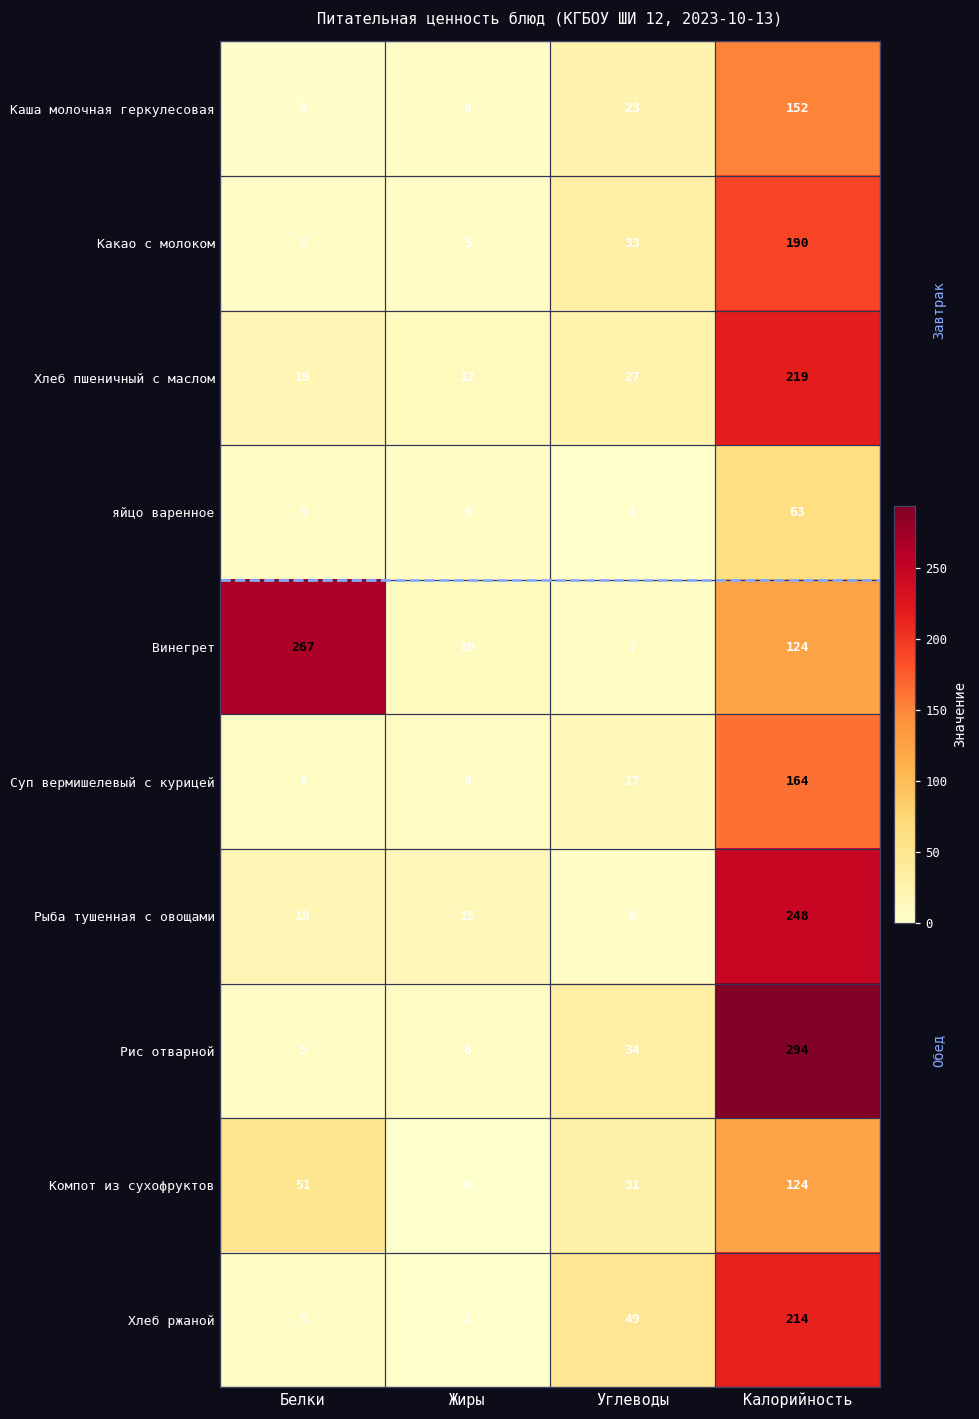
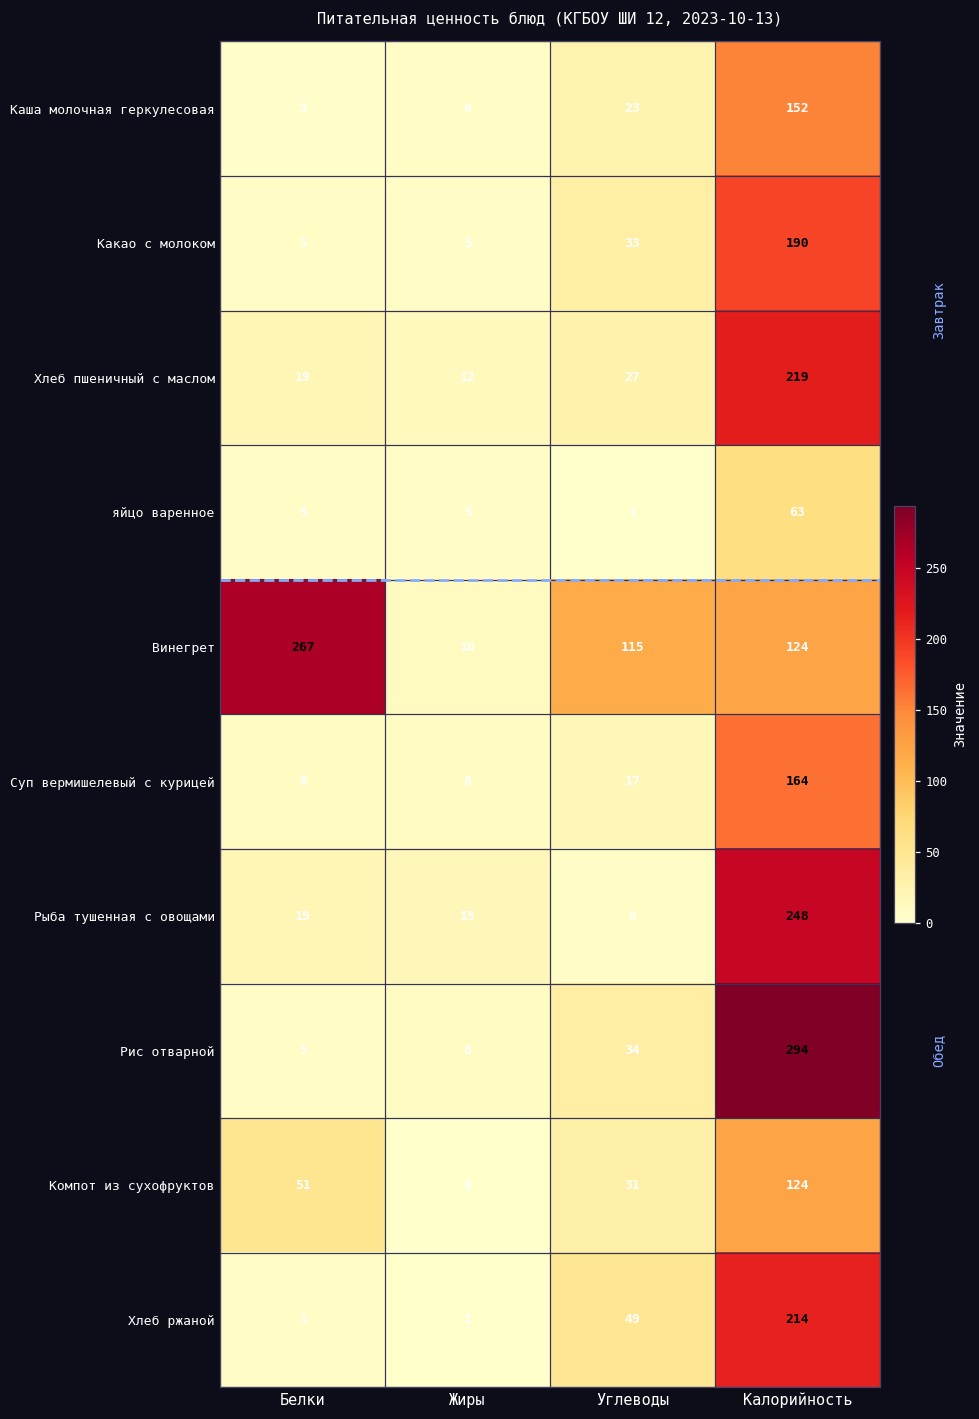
Винегрет, Углеводы: 7 -> 115
